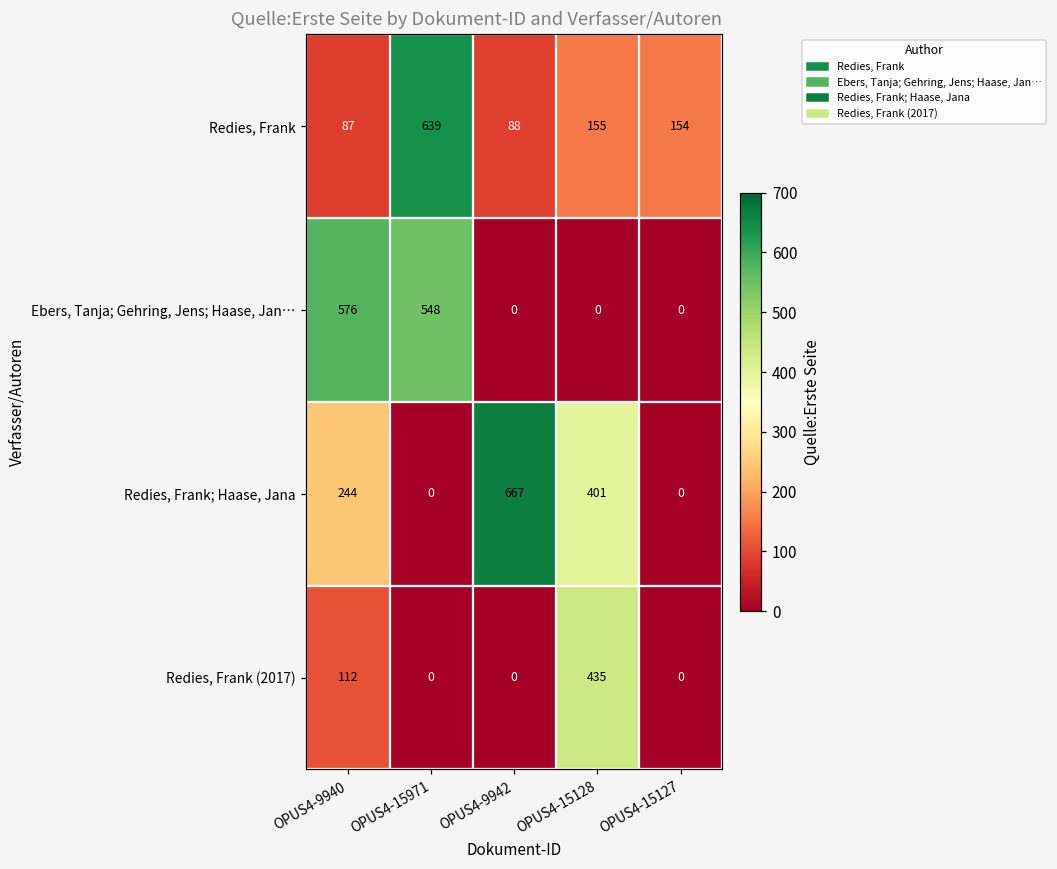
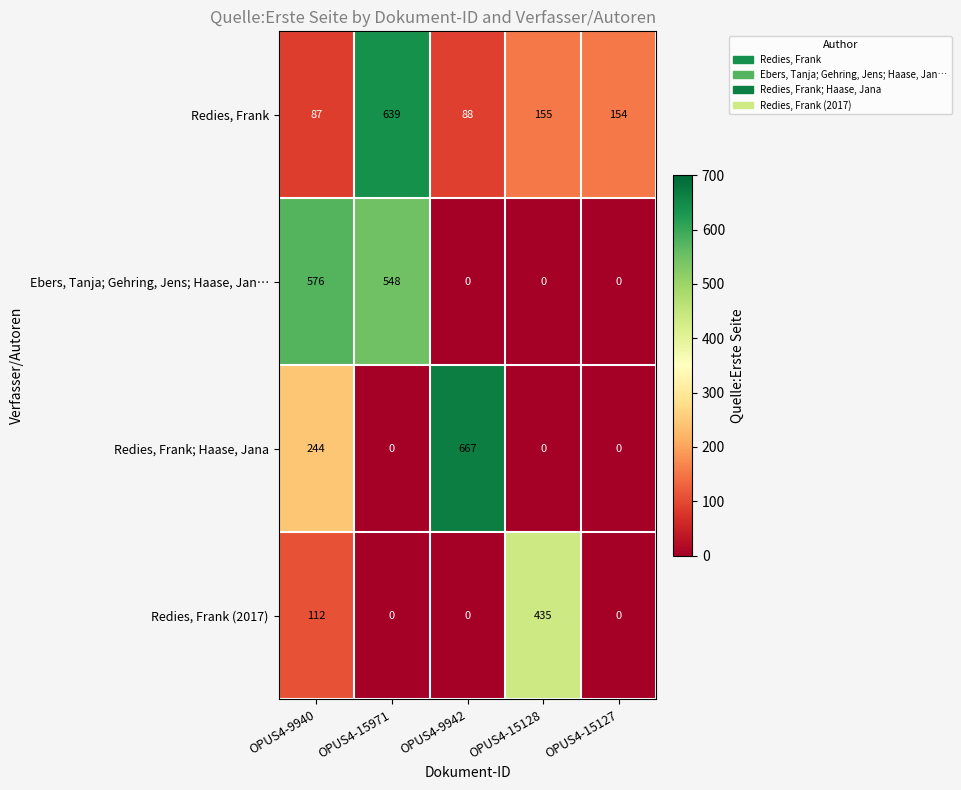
Redies, Frank; Haase, Jana, OPUS4-15128: 401 -> 0
